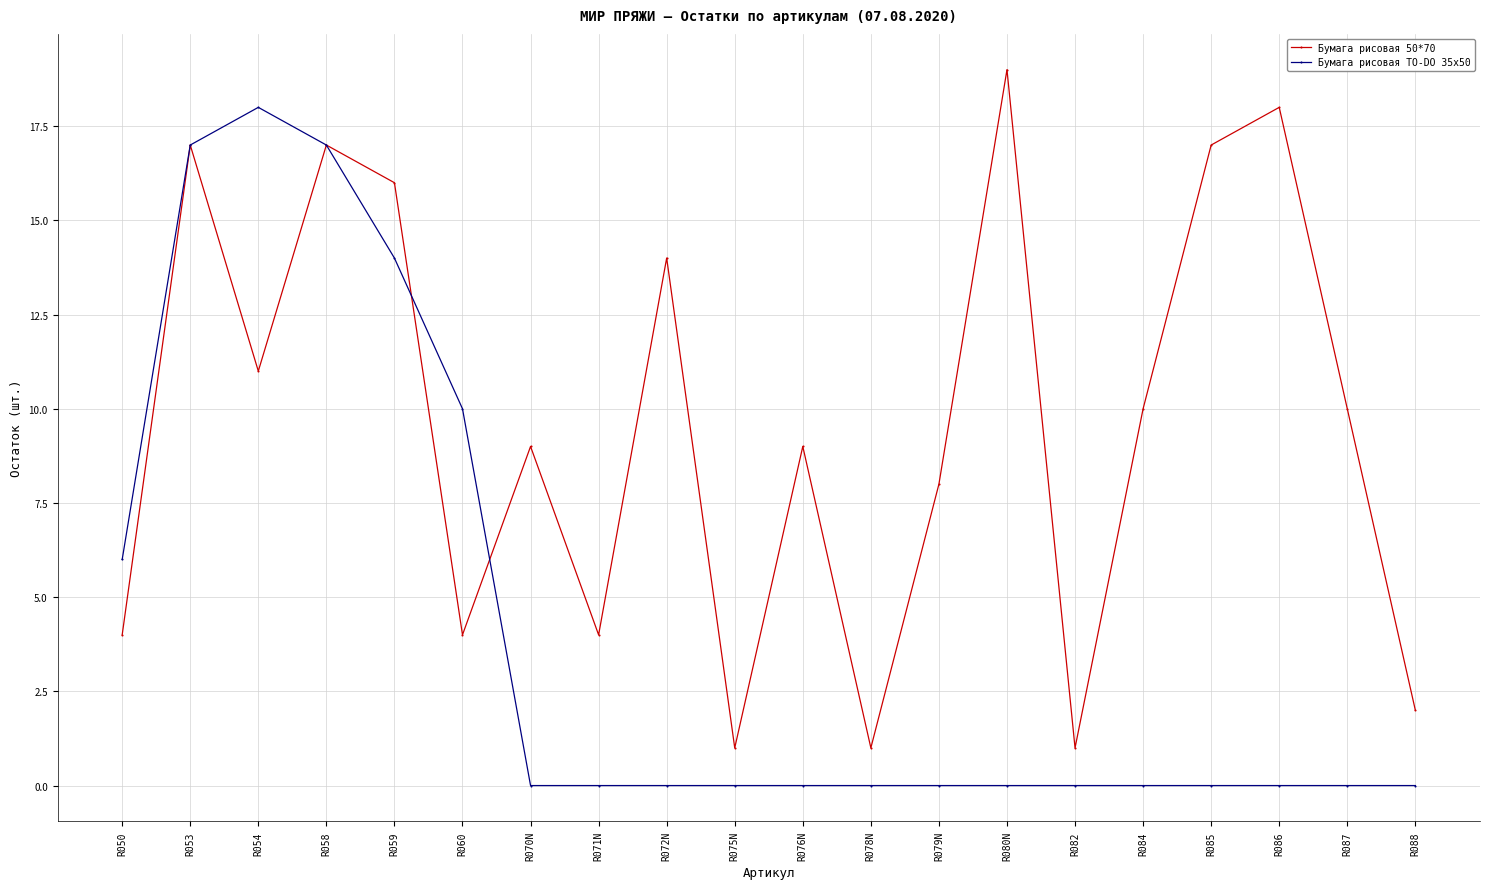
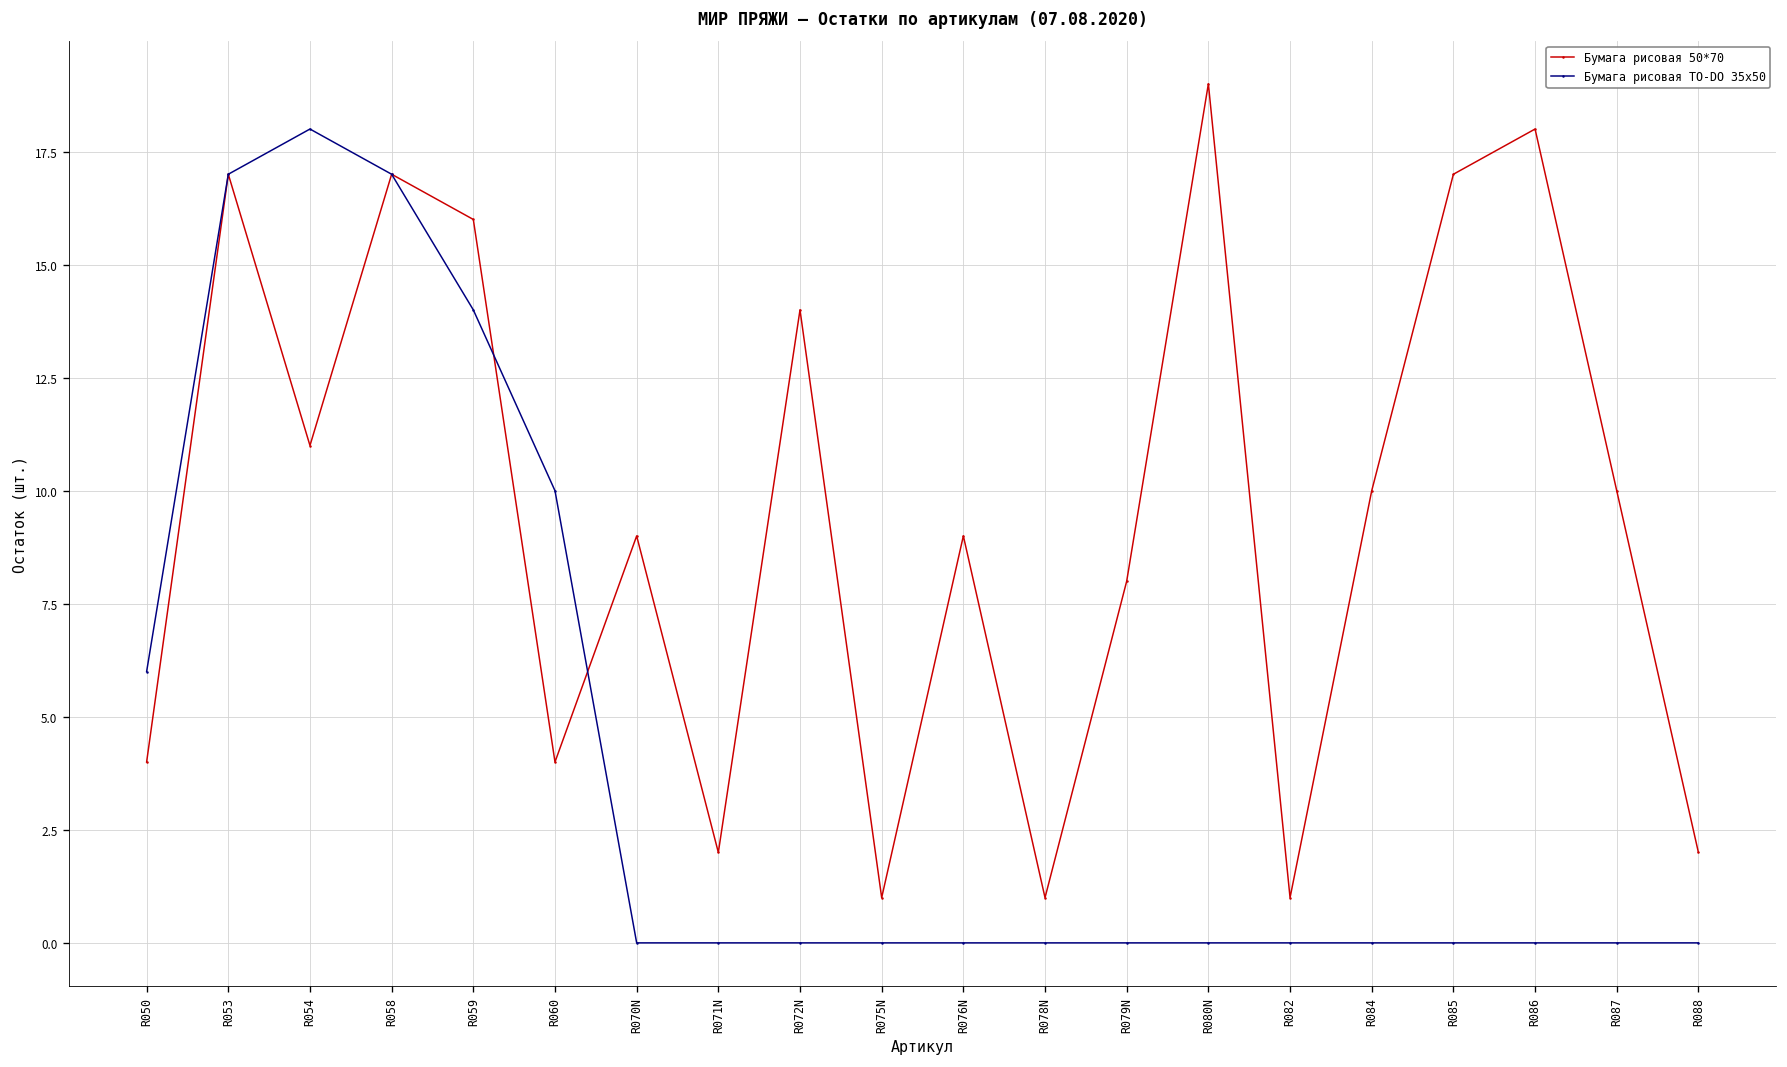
Бумага рисовая 50*70, R071N: 4 -> 2
